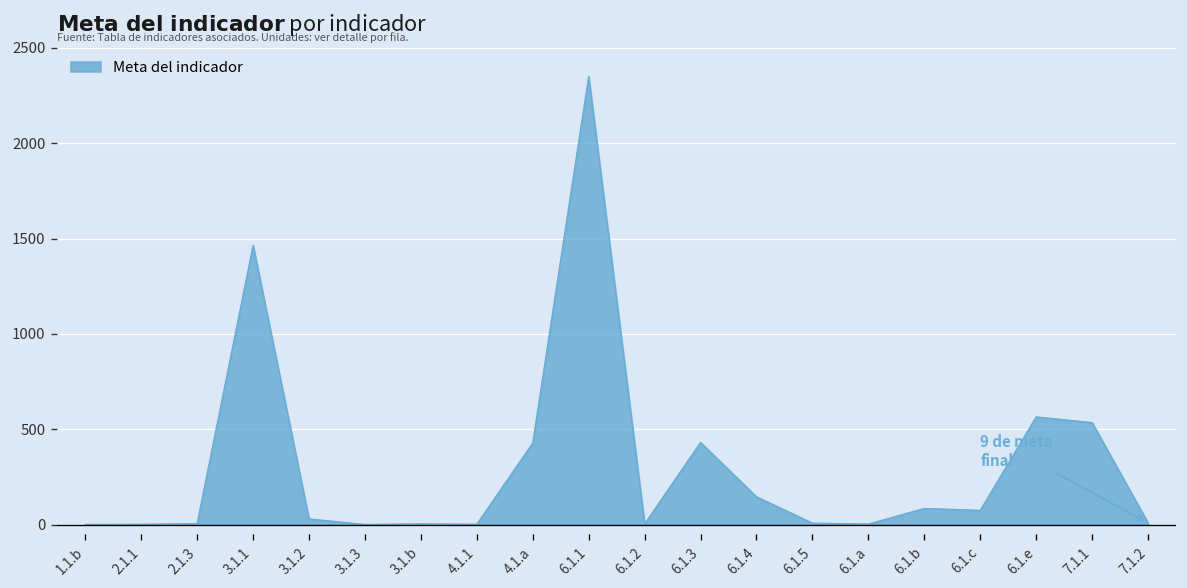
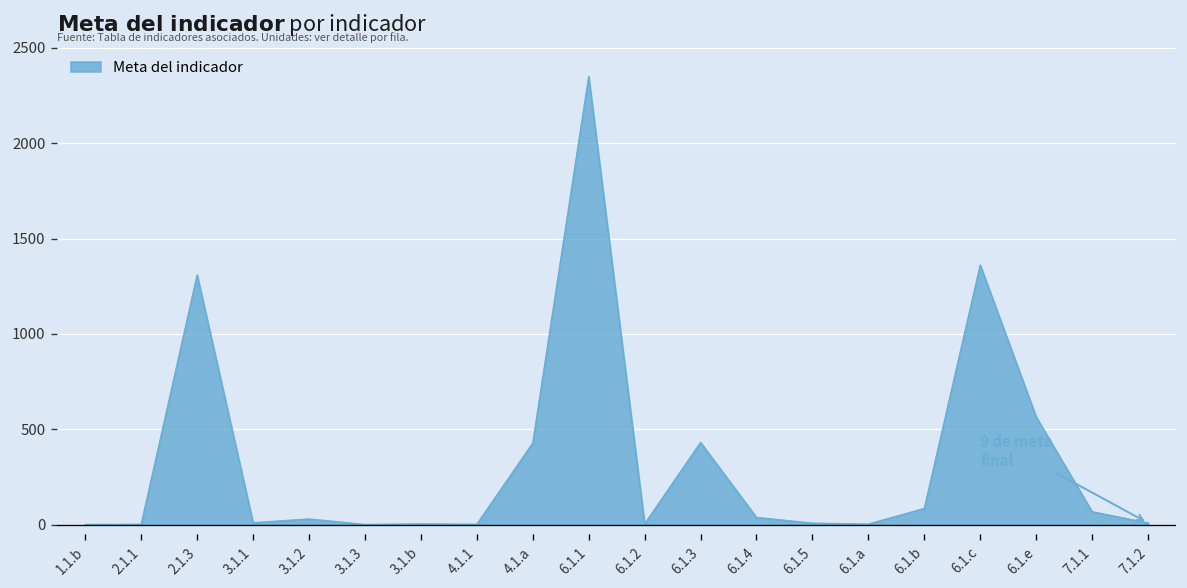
2.1.3: 10 -> 1310
3.1.1: 1460 -> 10
6.1.4: 150 -> 40
6.1.c: 80 -> 1360
7.1.1: 540 -> 70
